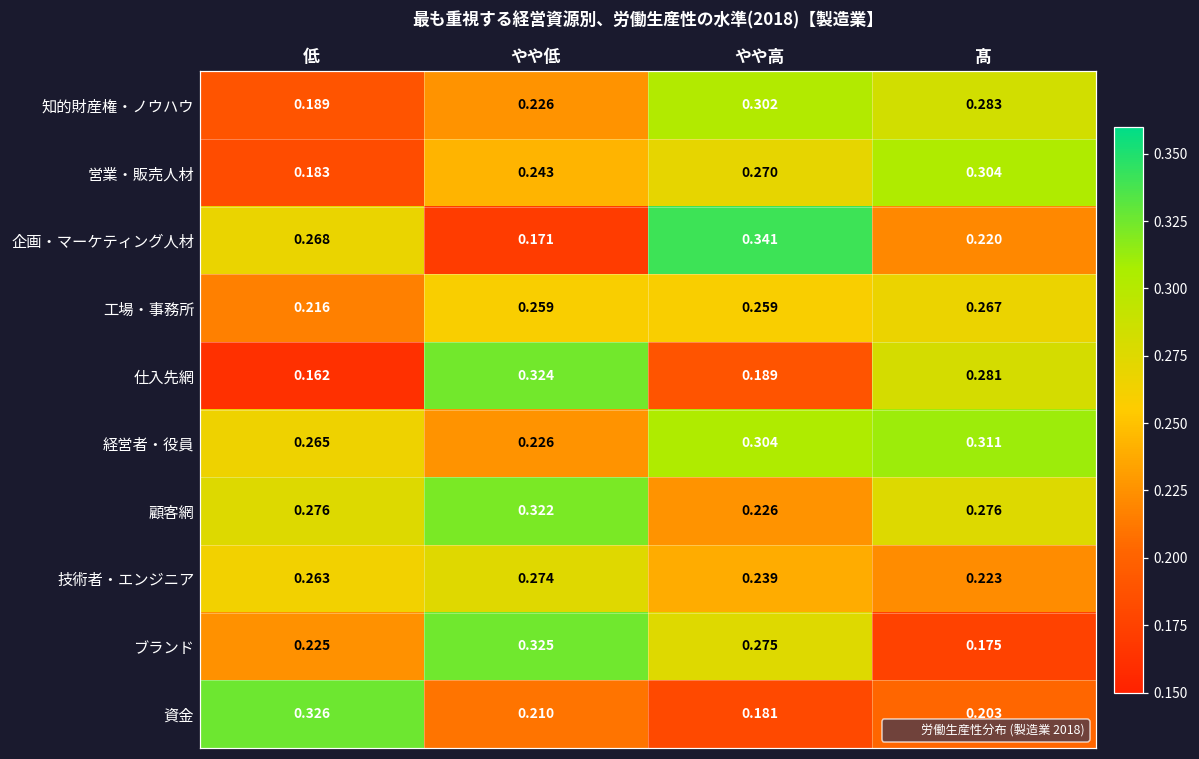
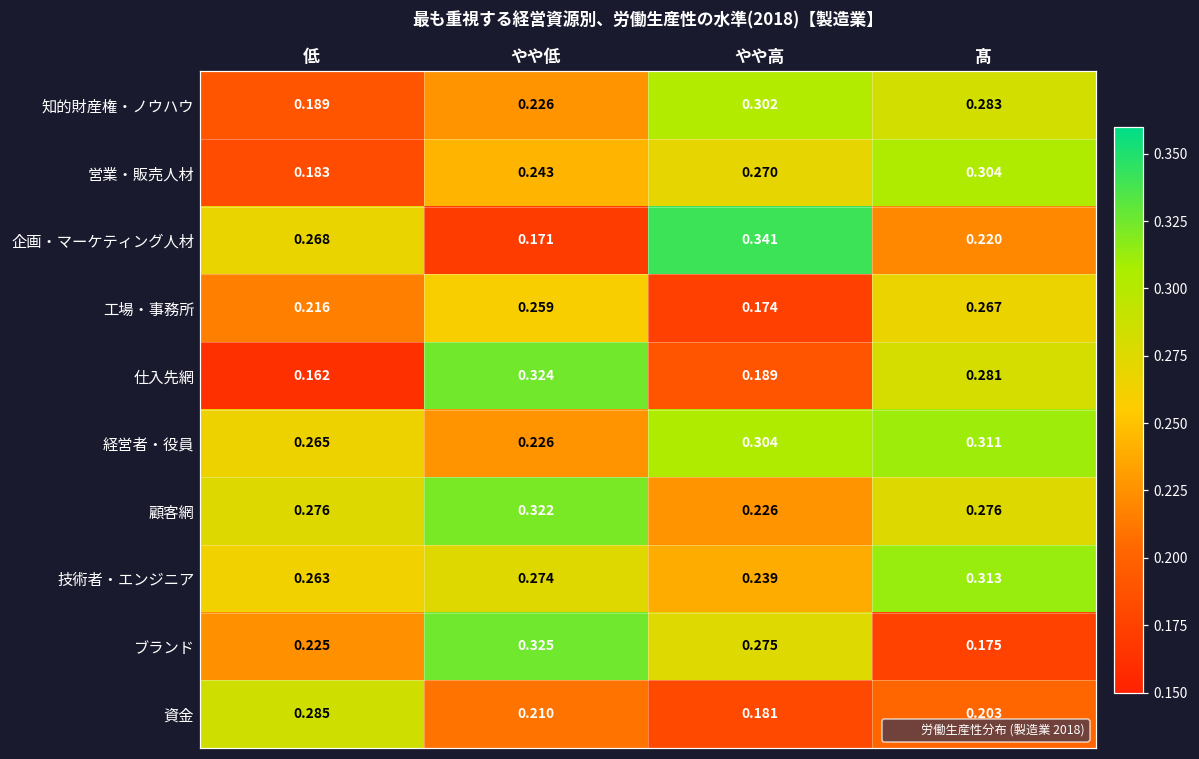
工場・事務所, やや高: 0.259 -> 0.174
技術者・エンジニア, 髙: 0.223 -> 0.313
資金, 低: 0.326 -> 0.285
